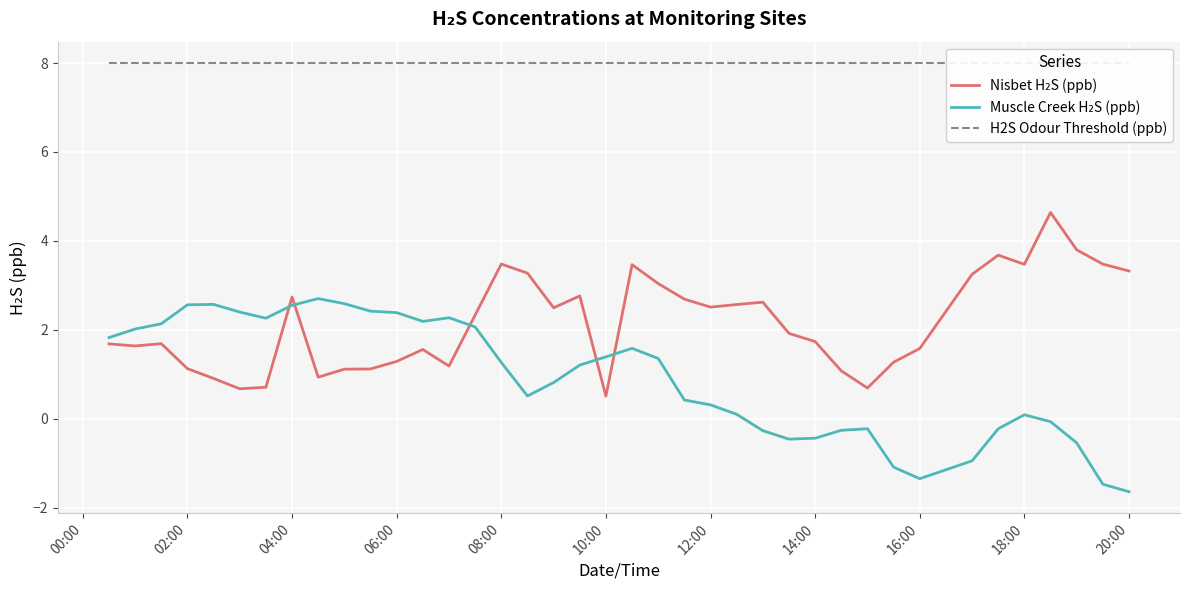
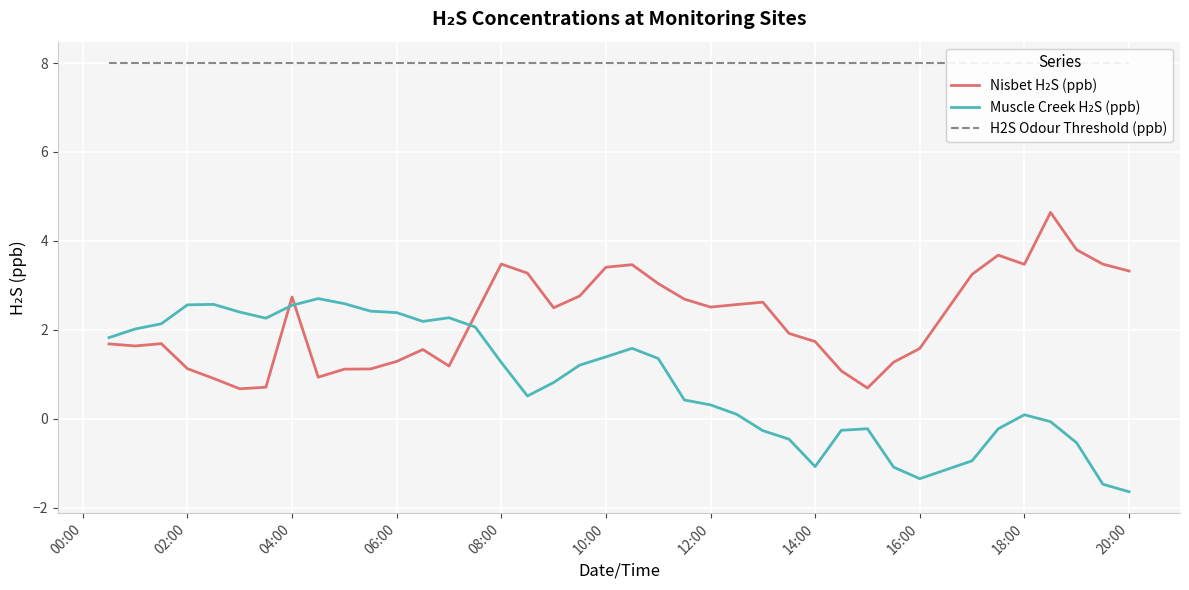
Nisbet H₂S (ppb), 10:00: 0.5 -> 3.4
Muscle Creek H₂S (ppb), 14:00: -0.4 -> -1.1
